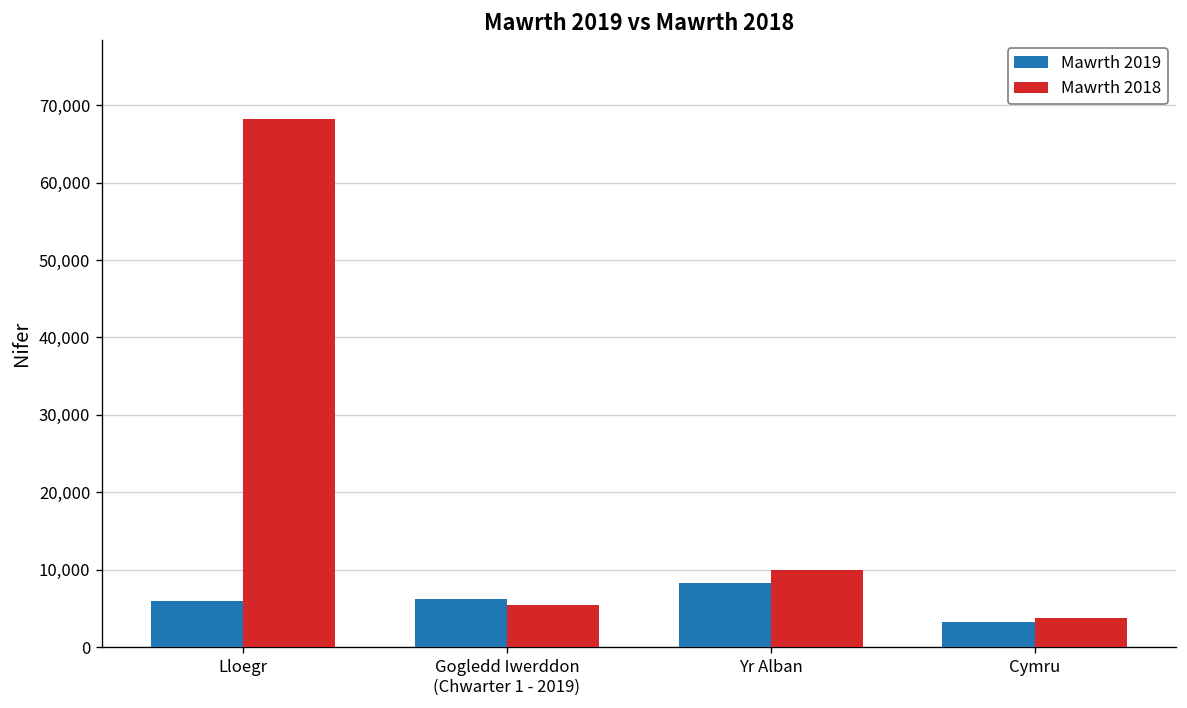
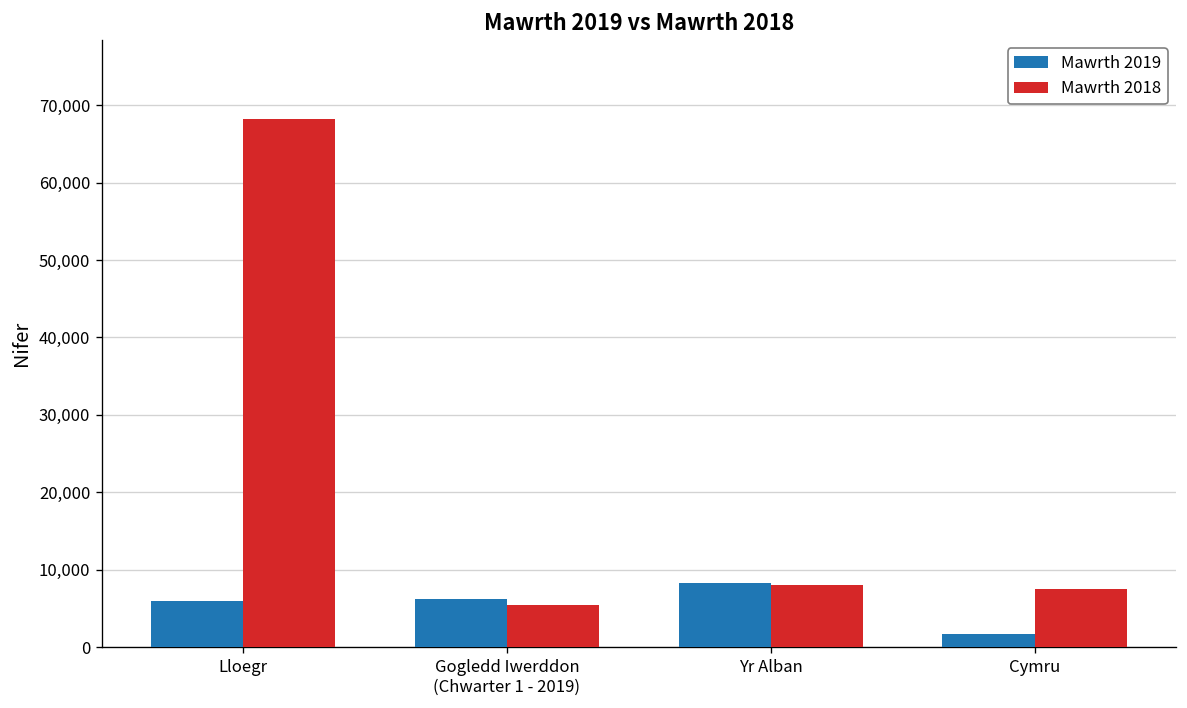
Mawrth 2018, Yr Alban: 10,000 -> 8,000
Mawrth 2019, Cymru: 3,000 -> 2,000
Mawrth 2018, Cymru: 4,000 -> 8,000
